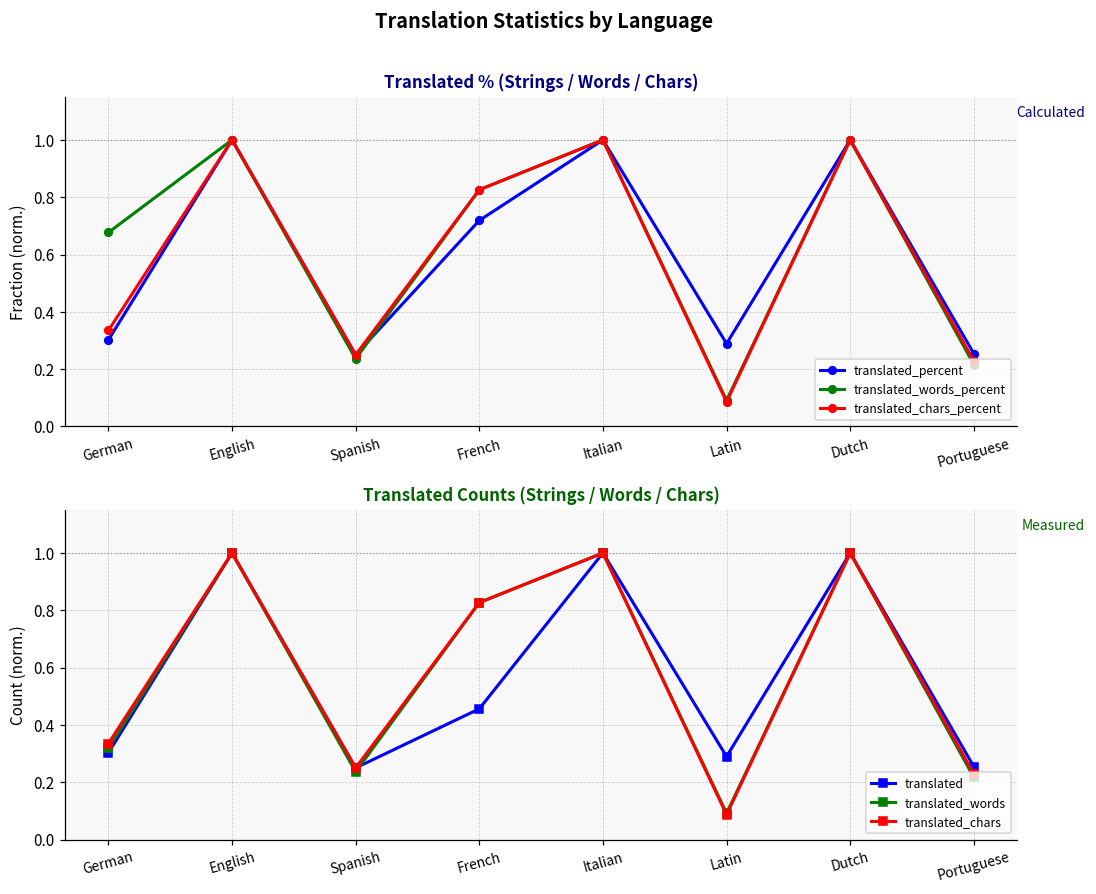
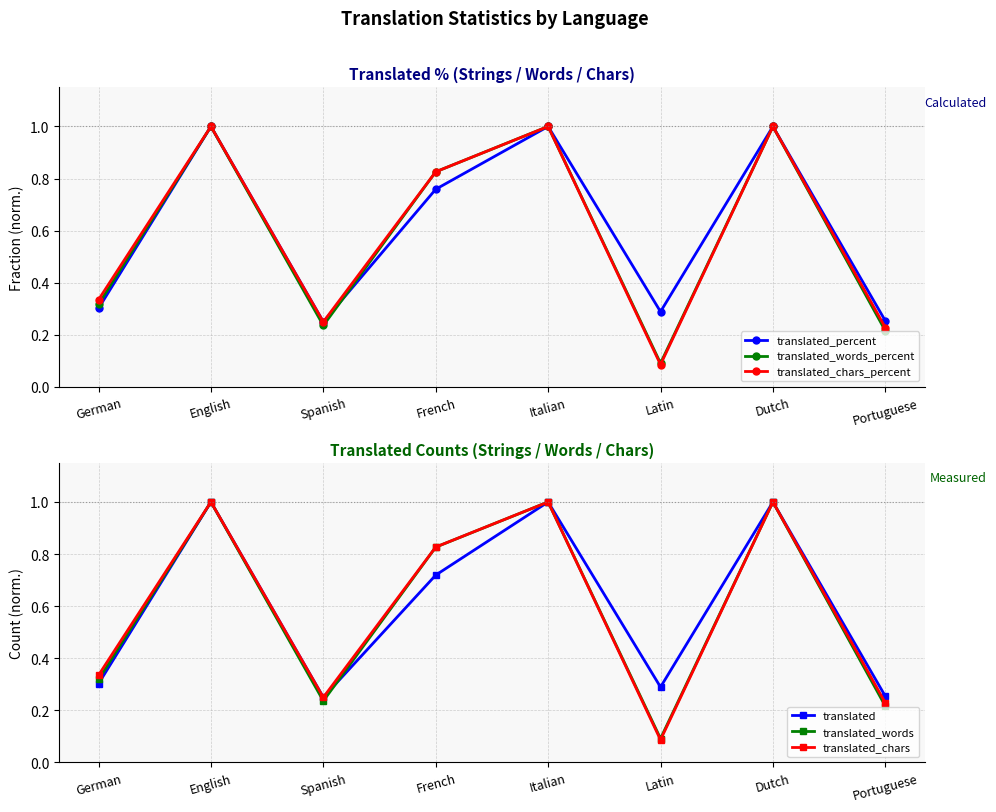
Translated % (Strings / Words / Chars), translated_words_percent, German: 0.68 -> 0.32
Translated % (Strings / Words / Chars), translated_percent, French: 0.72 -> 0.76
Translated Counts (Strings / Words / Chars), translated, French: 0.46 -> 0.72
